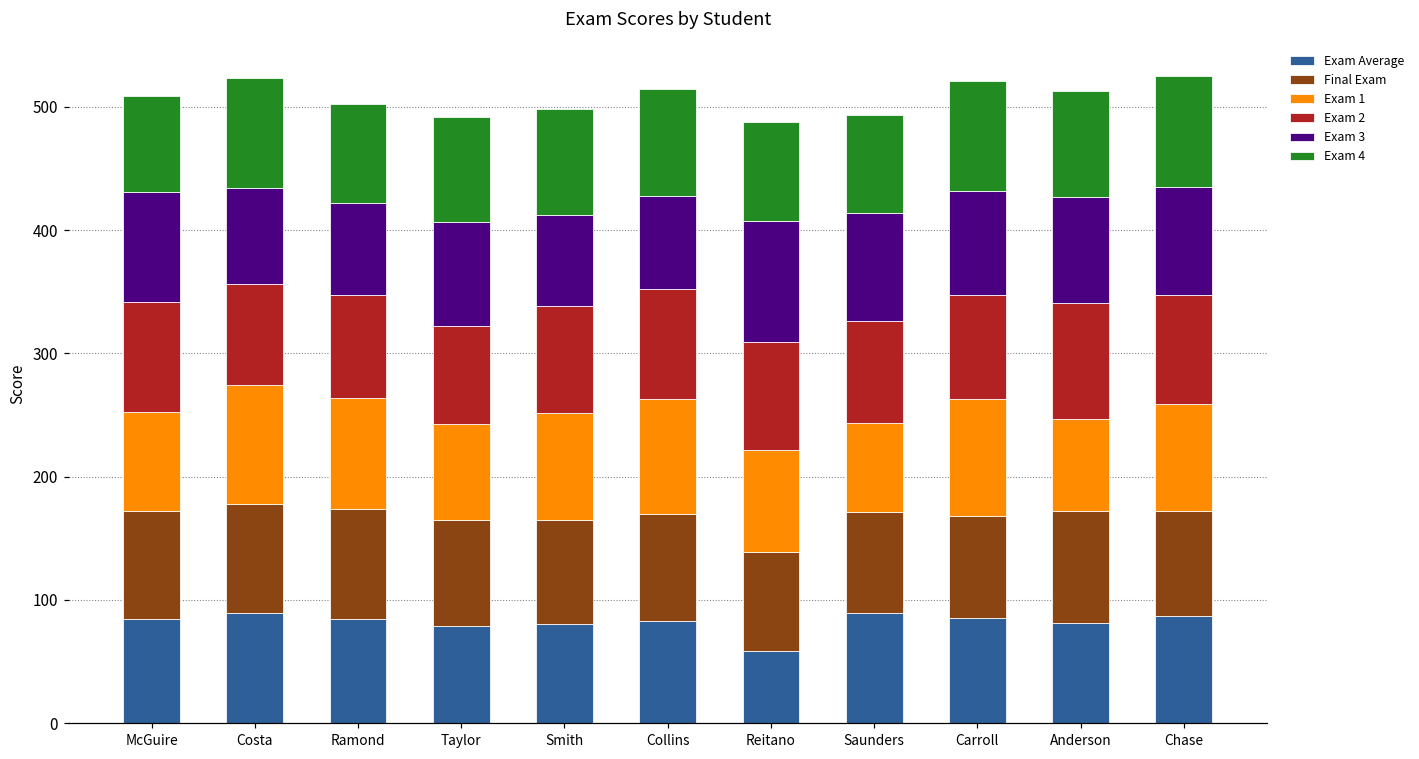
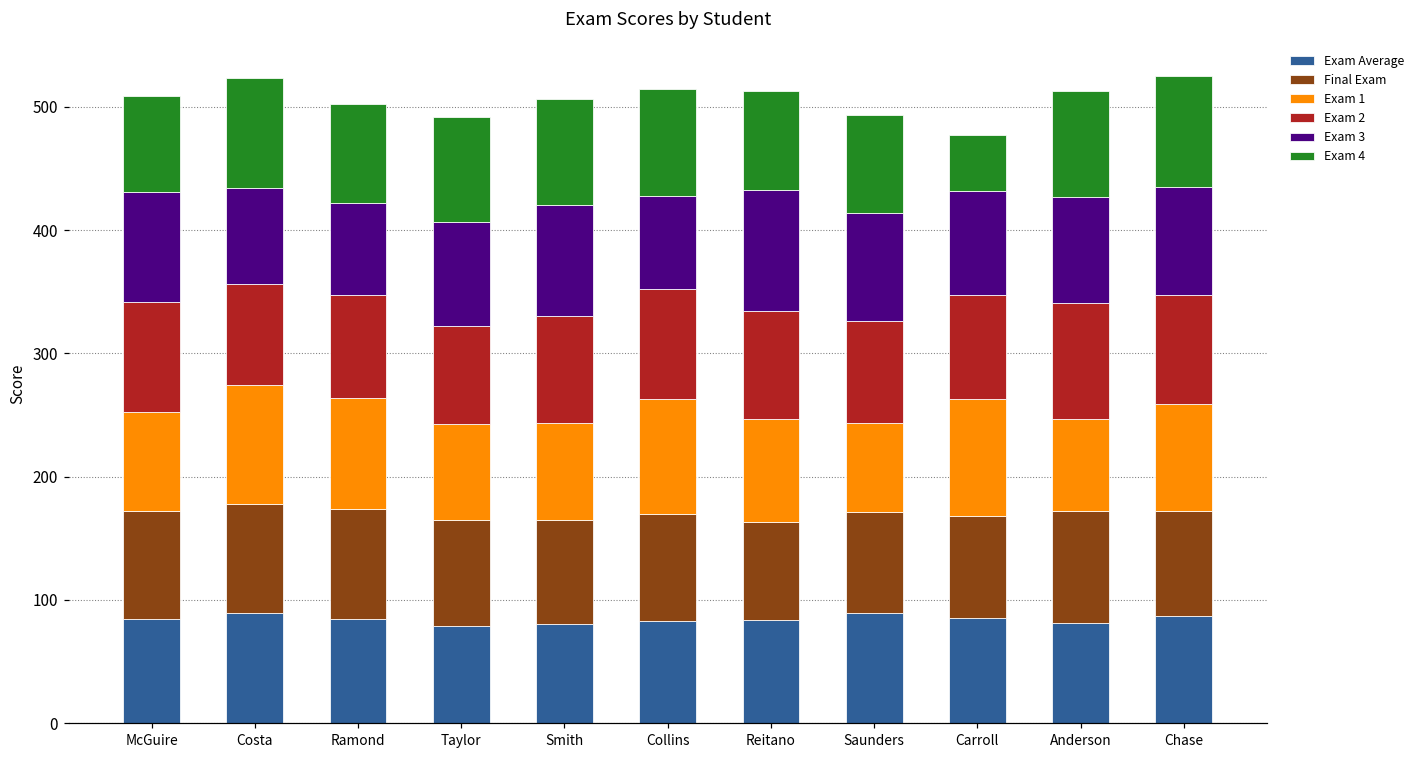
Exam 1, Smith: 87 -> 79
Exam 3, Smith: 74 -> 90
Exam Average, Reitano: 58 -> 84
Exam 4, Carroll: 89 -> 45
